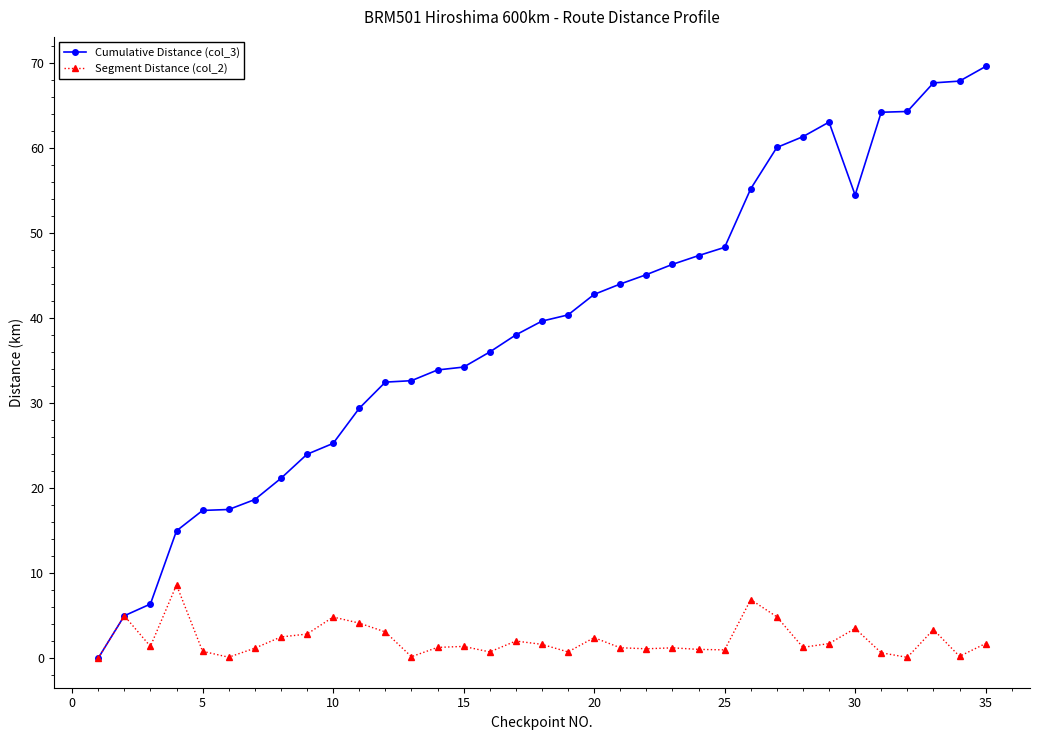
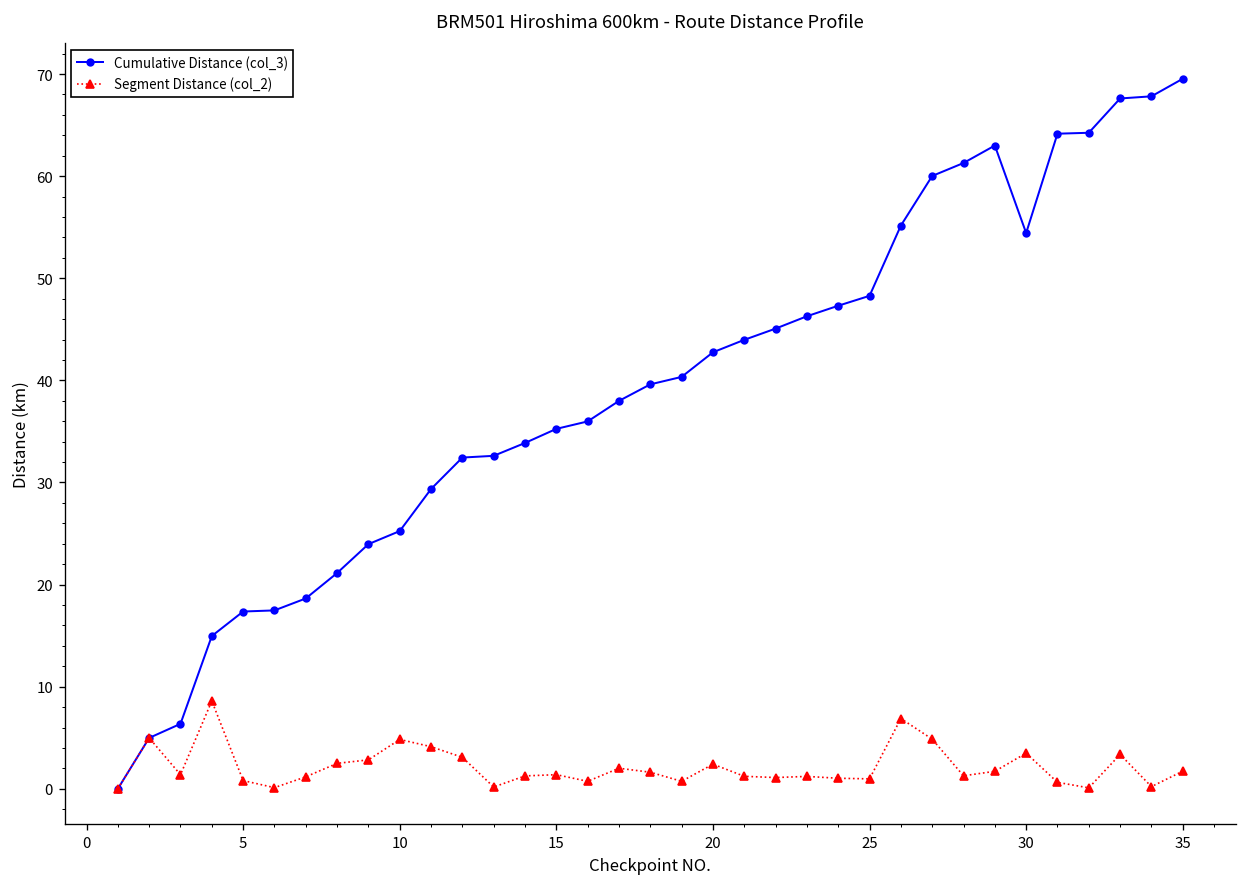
Cumulative Distance (col_3), 15: 34 -> 35
